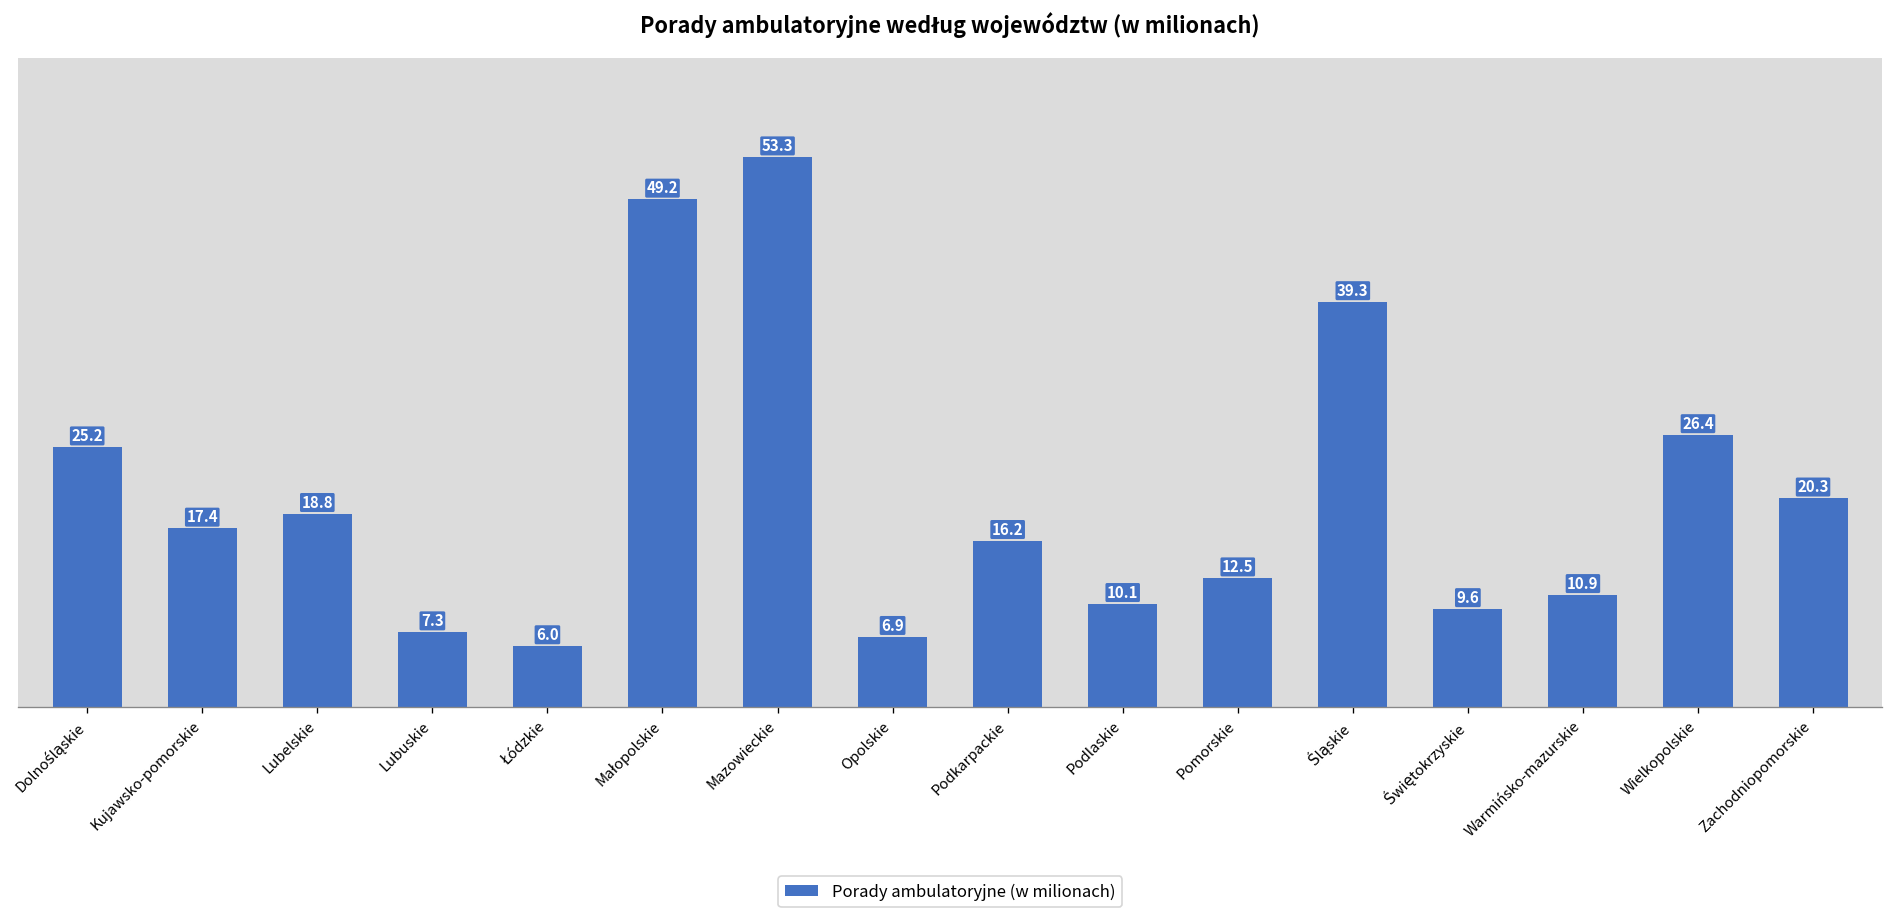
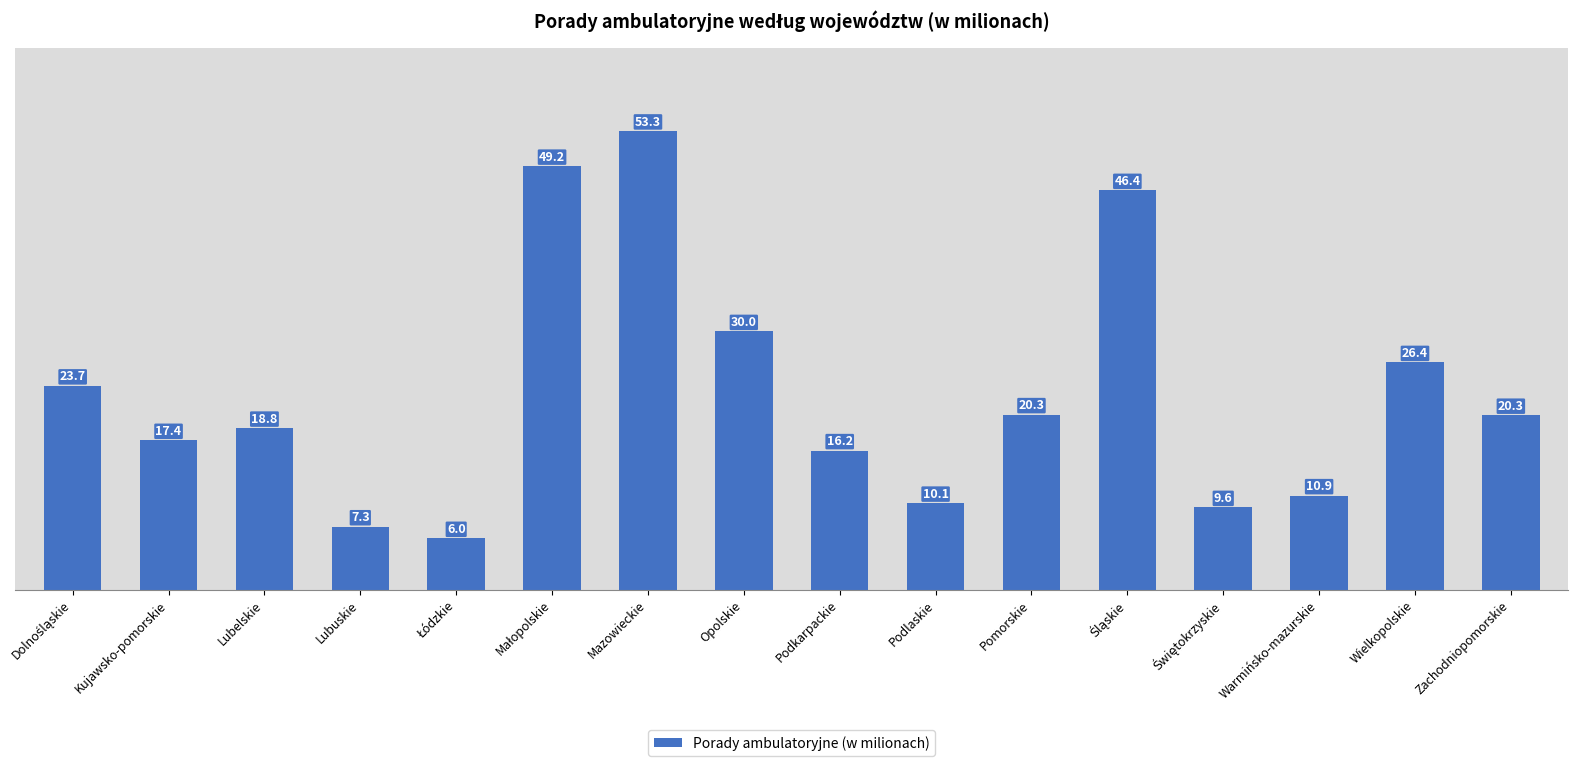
Dolnośląskie: 25.2 -> 23.7
Opolskie: 6.9 -> 30.0
Pomorskie: 12.5 -> 20.3
Śląskie: 39.3 -> 46.4
